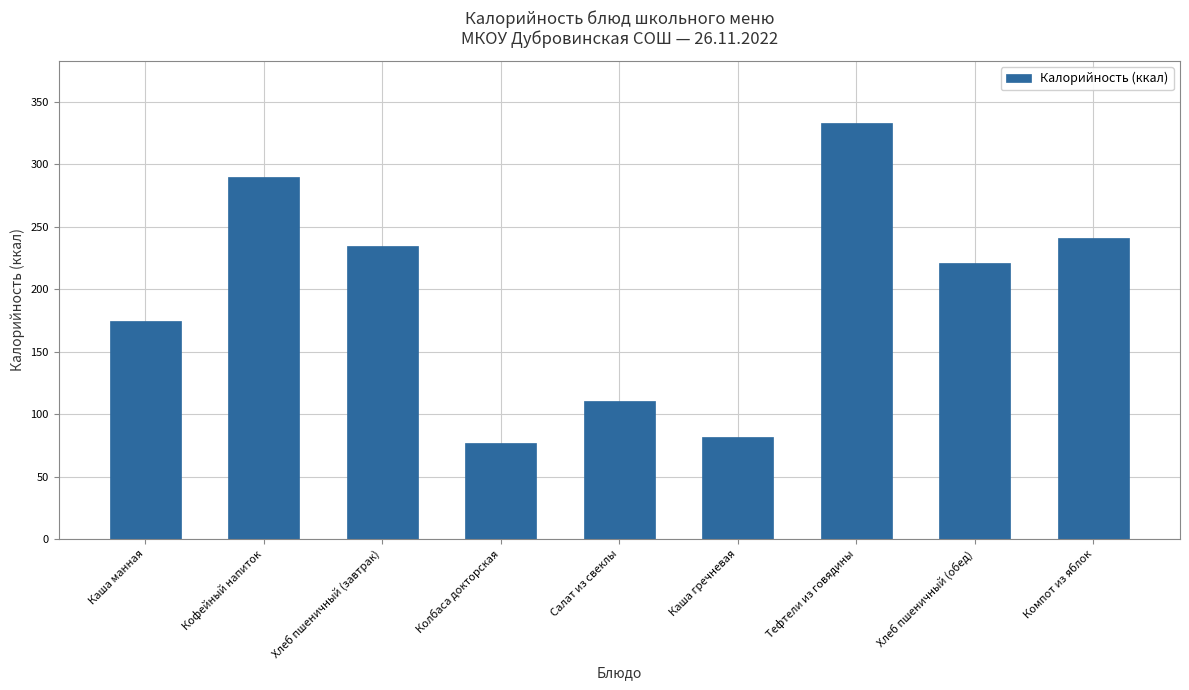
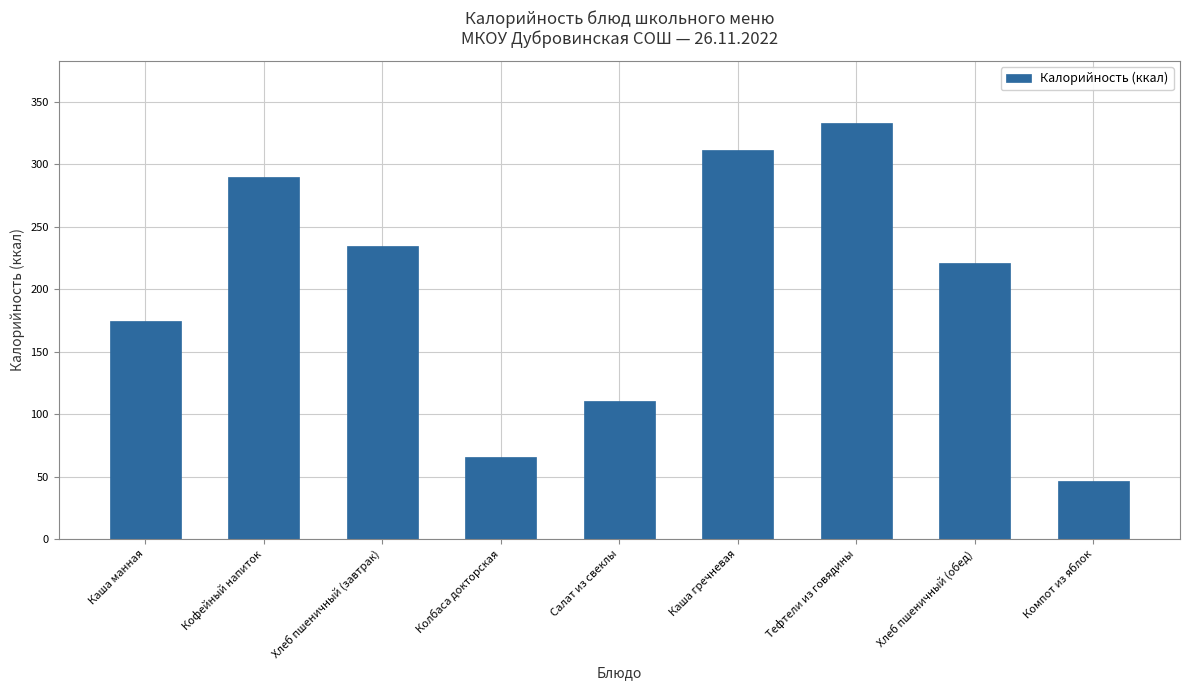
Колбаса докторская: 77 -> 65
Каша гречневая: 82 -> 312
Компот из яблок: 241 -> 47
